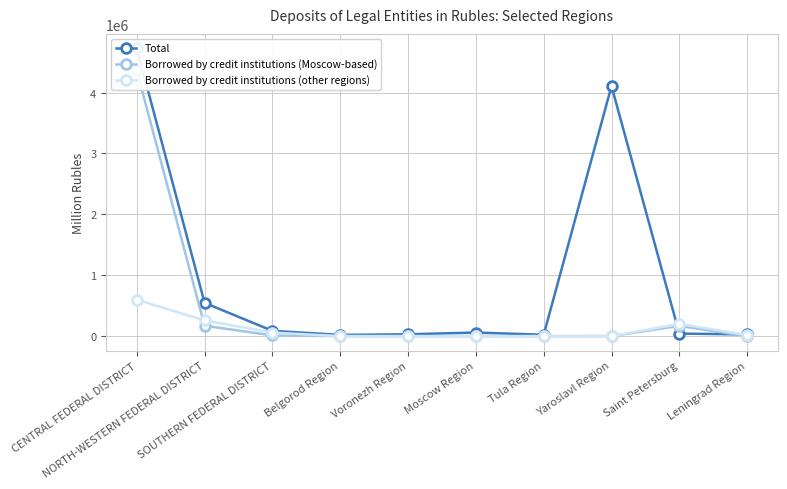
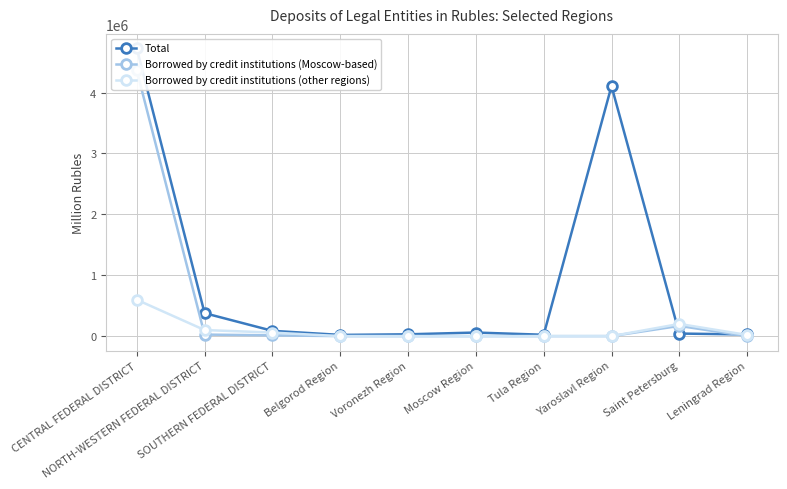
Total, NORTH-WESTERN FEDERAL DISTRICT: 500000 -> 400000
Borrowed by credit institutions (Moscow-based), NORTH-WESTERN FEDERAL DISTRICT: 200000 -> 0
Borrowed by credit institutions (other regions), NORTH-WESTERN FEDERAL DISTRICT: 300000 -> 100000
